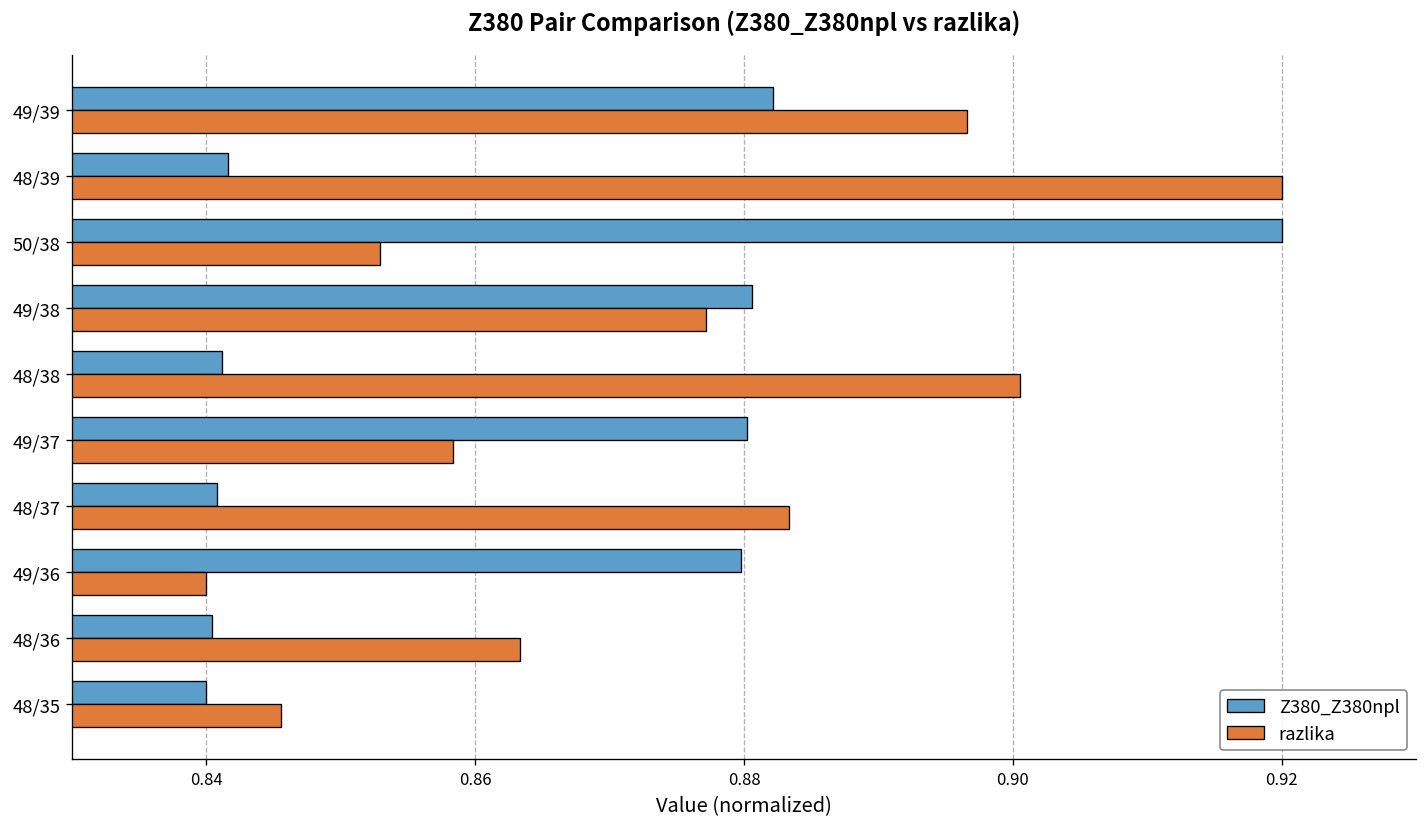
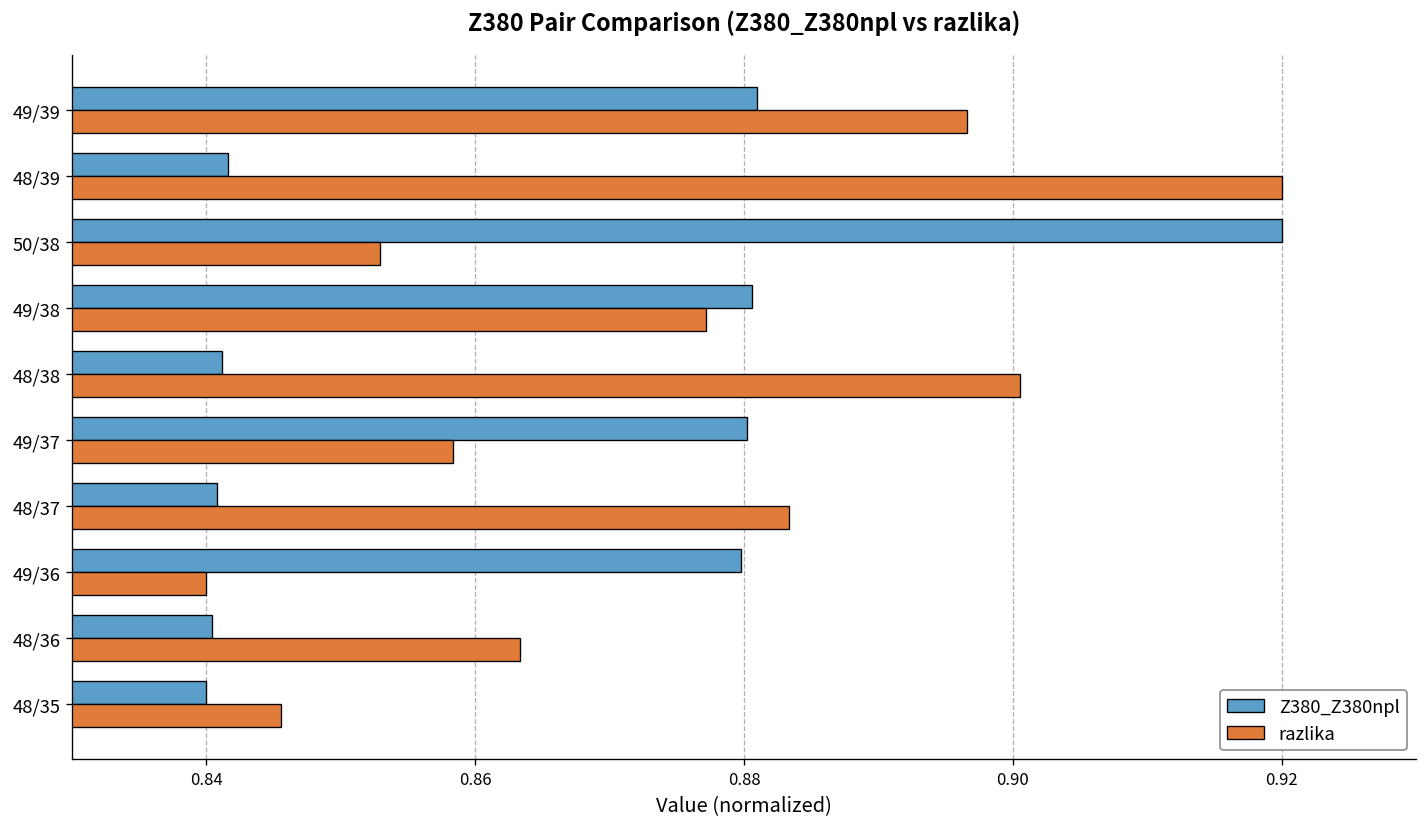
Z380_Z380npl, 49/39: 0.8822 -> 0.8810
